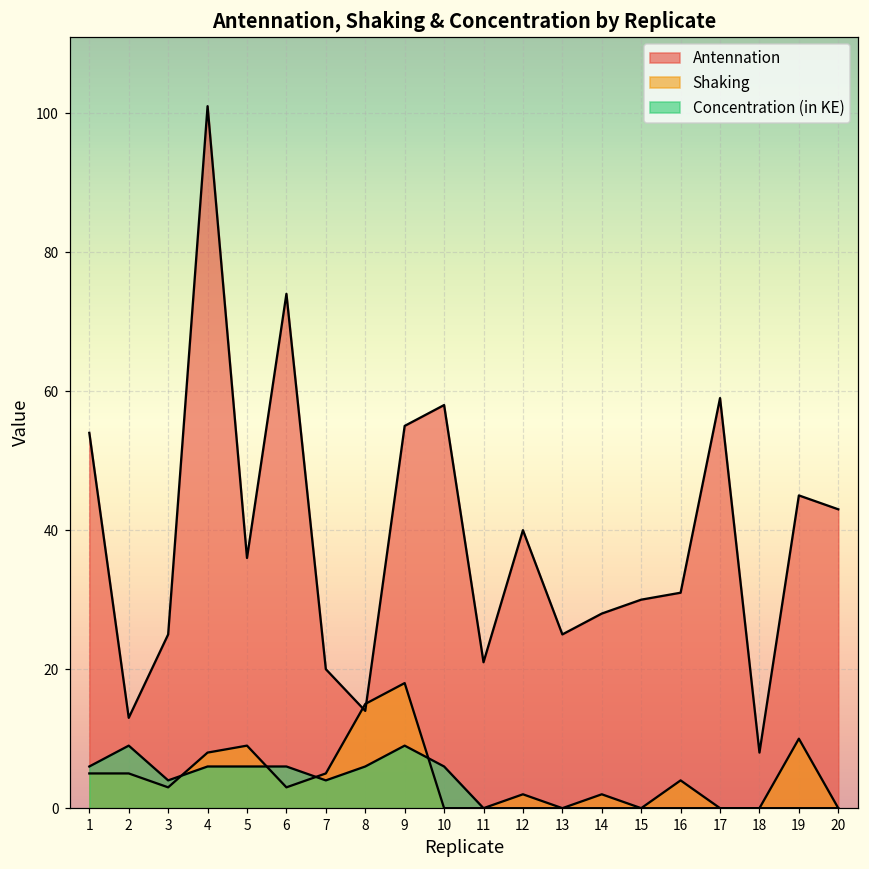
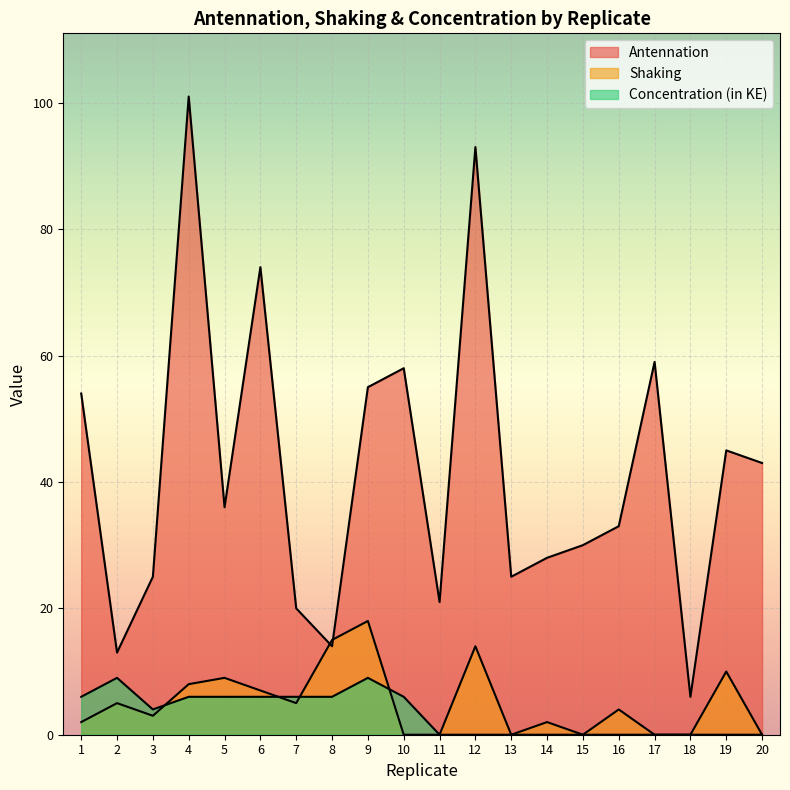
Shaking, 1: 5 -> 2
Shaking, 6: 3 -> 7
Concentration (in KE), 7: 4 -> 6
Antennation, 12: 40 -> 93
Shaking, 12: 2 -> 14
Antennation, 16: 31 -> 33
Antennation, 18: 8 -> 6
